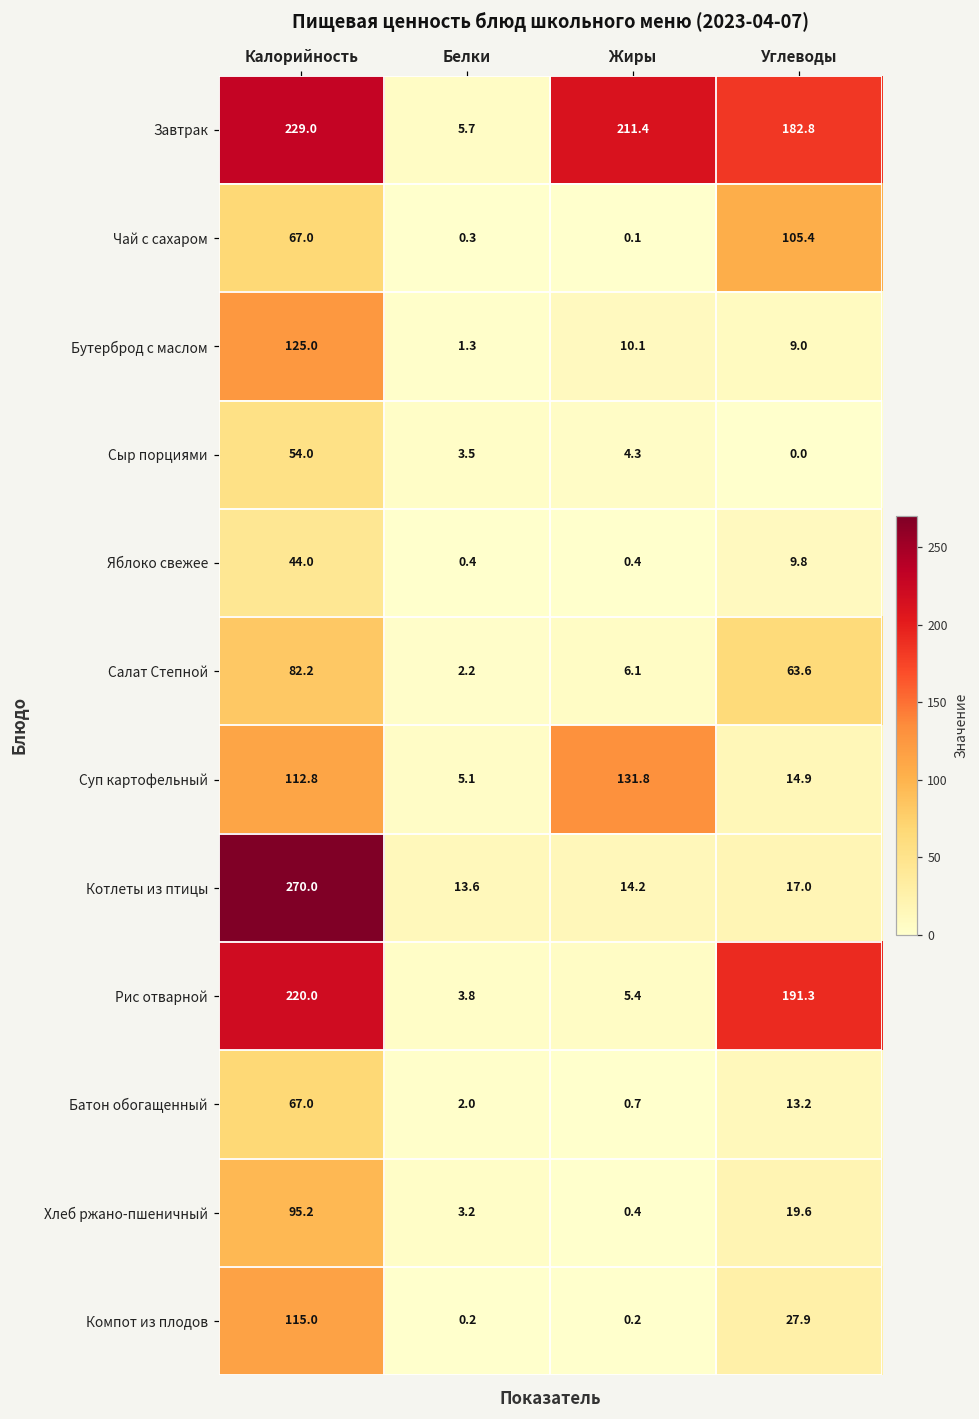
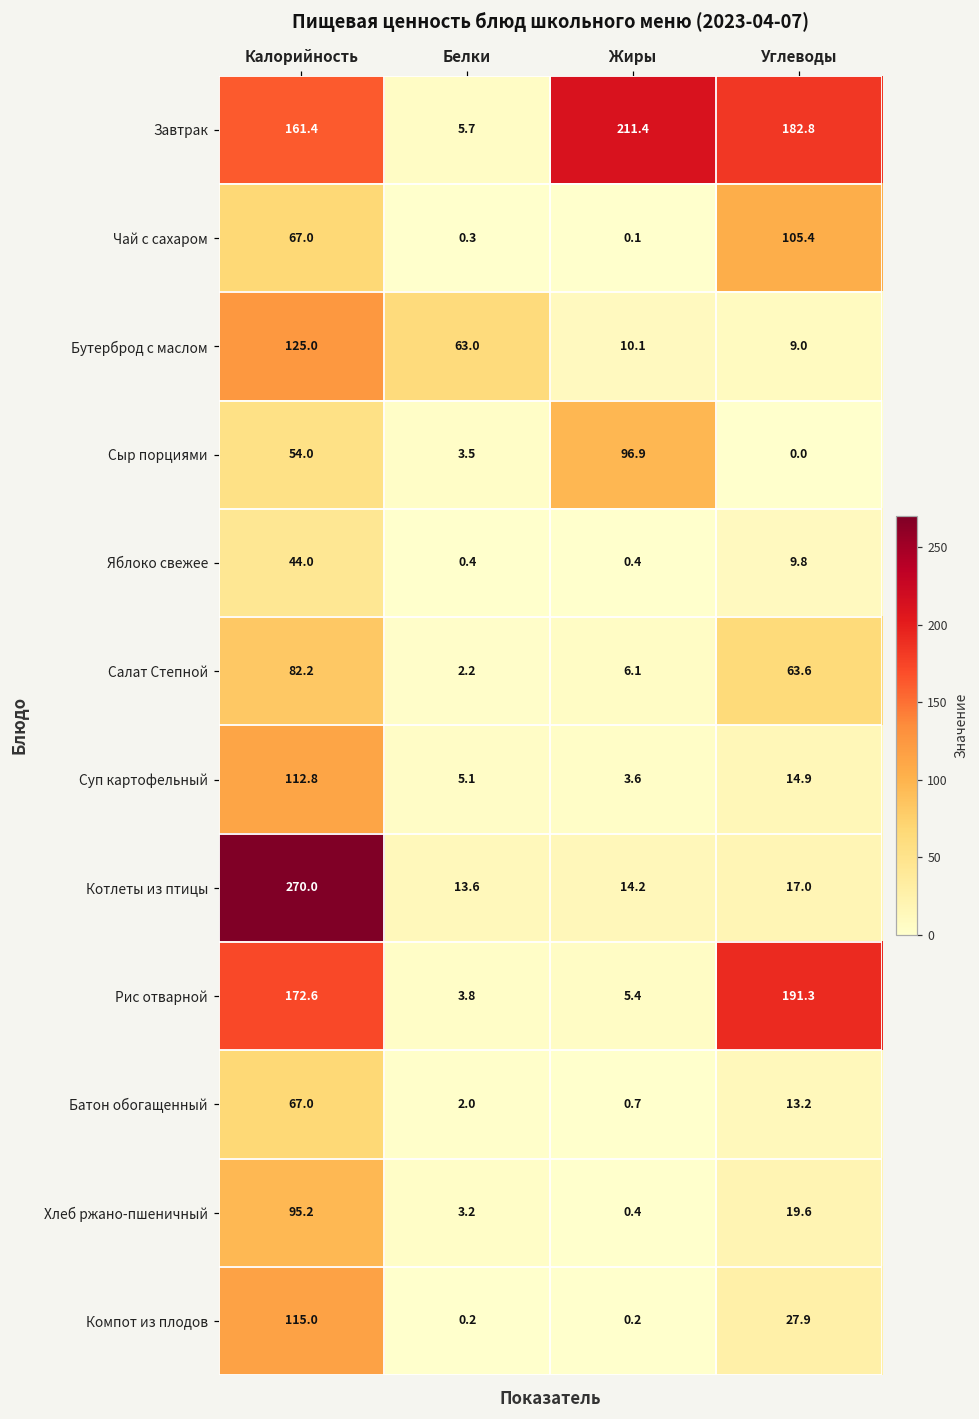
Завтрак, Калорийность: 229.0 -> 161.4
Бутерброд с маслом, Белки: 1.3 -> 63.0
Сыр порциями, Жиры: 4.3 -> 96.9
Суп картофельный, Жиры: 131.8 -> 3.6
Рис отварной, Калорийность: 220.0 -> 172.6
